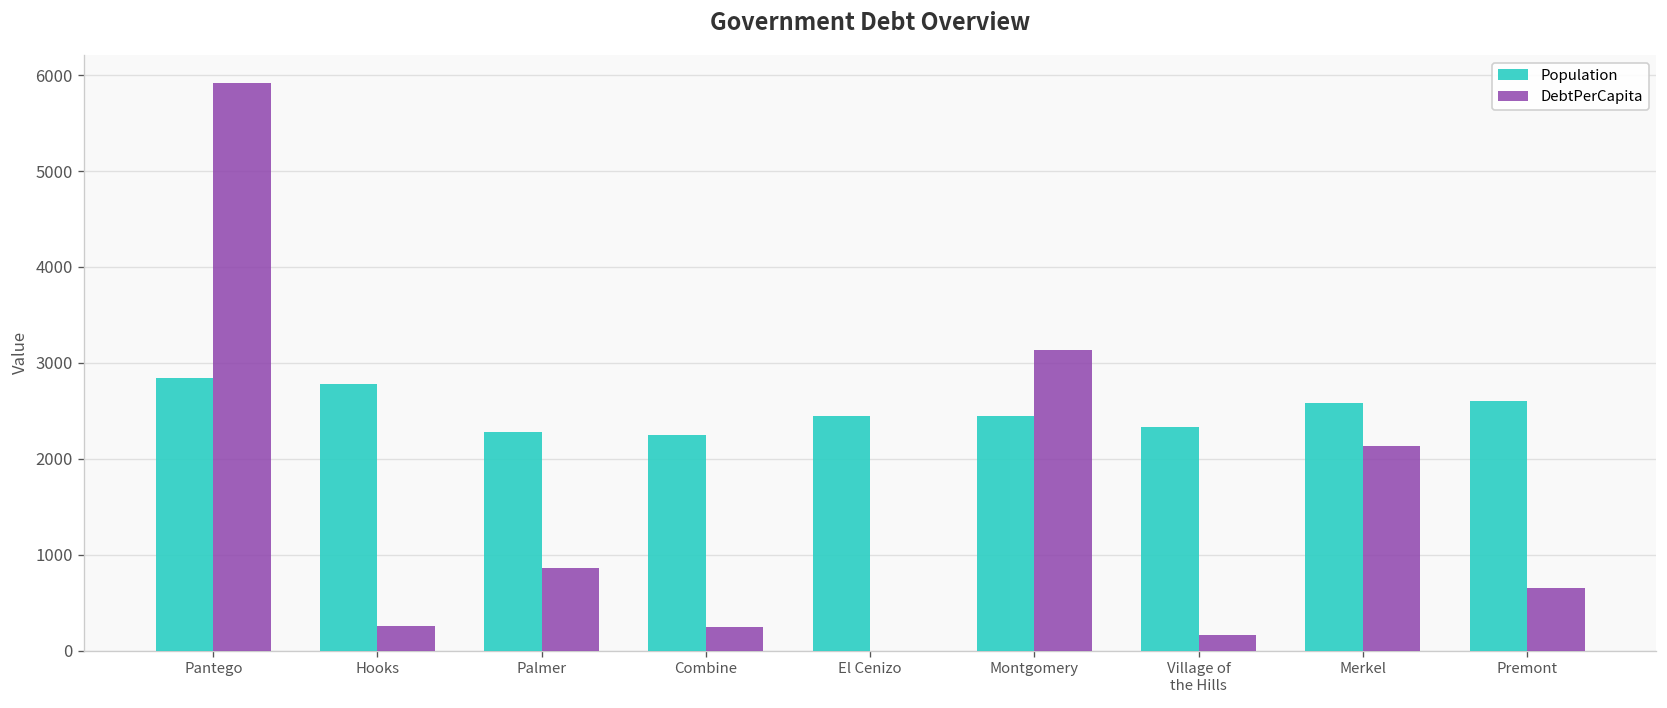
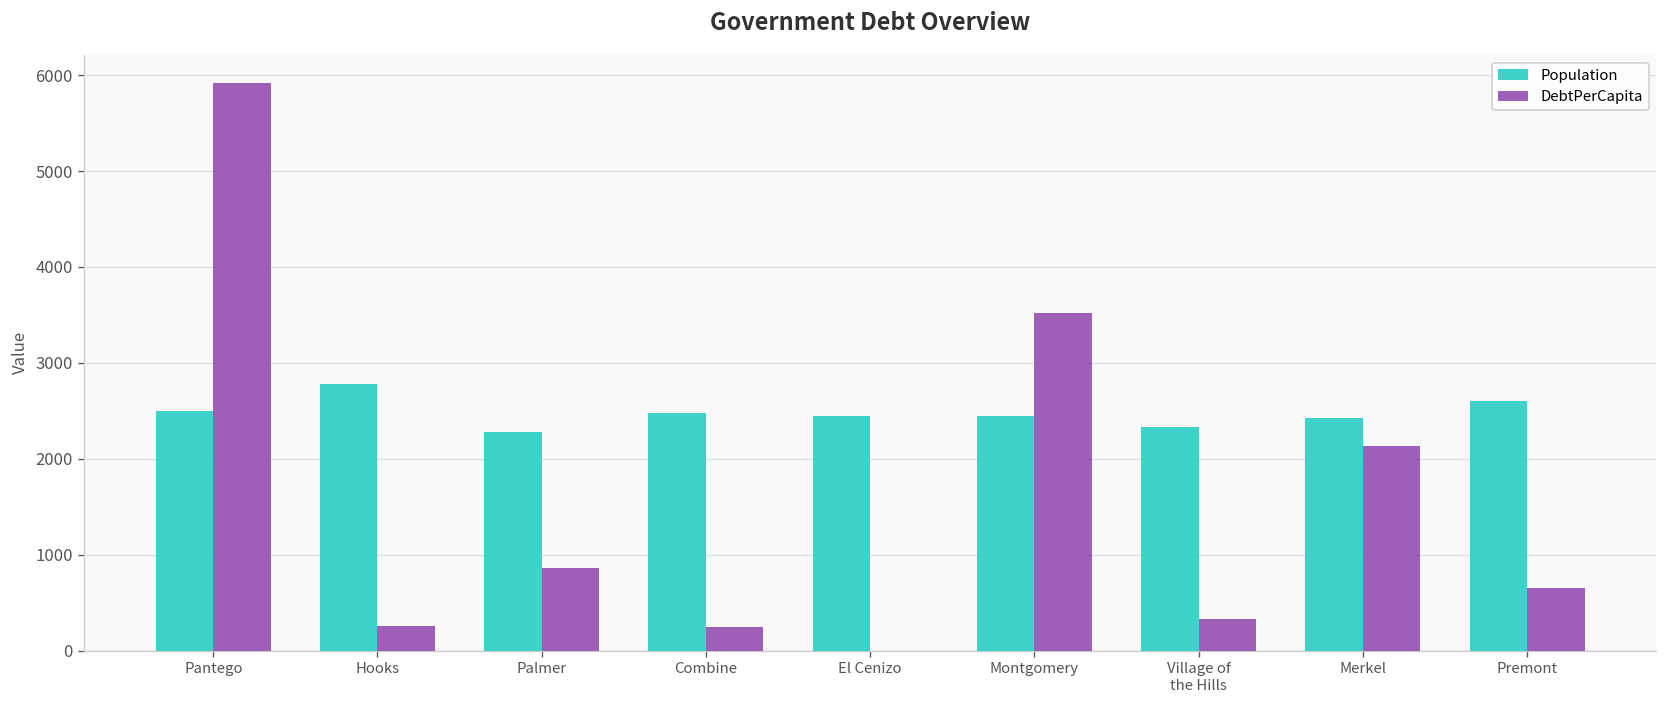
Population, Pantego: 2800 -> 2500
Population, Combine: 2200 -> 2500
DebtPerCapita, Montgomery: 3100 -> 3500
DebtPerCapita, Village of the Hills: 200 -> 300
Population, Merkel: 2600 -> 2400
